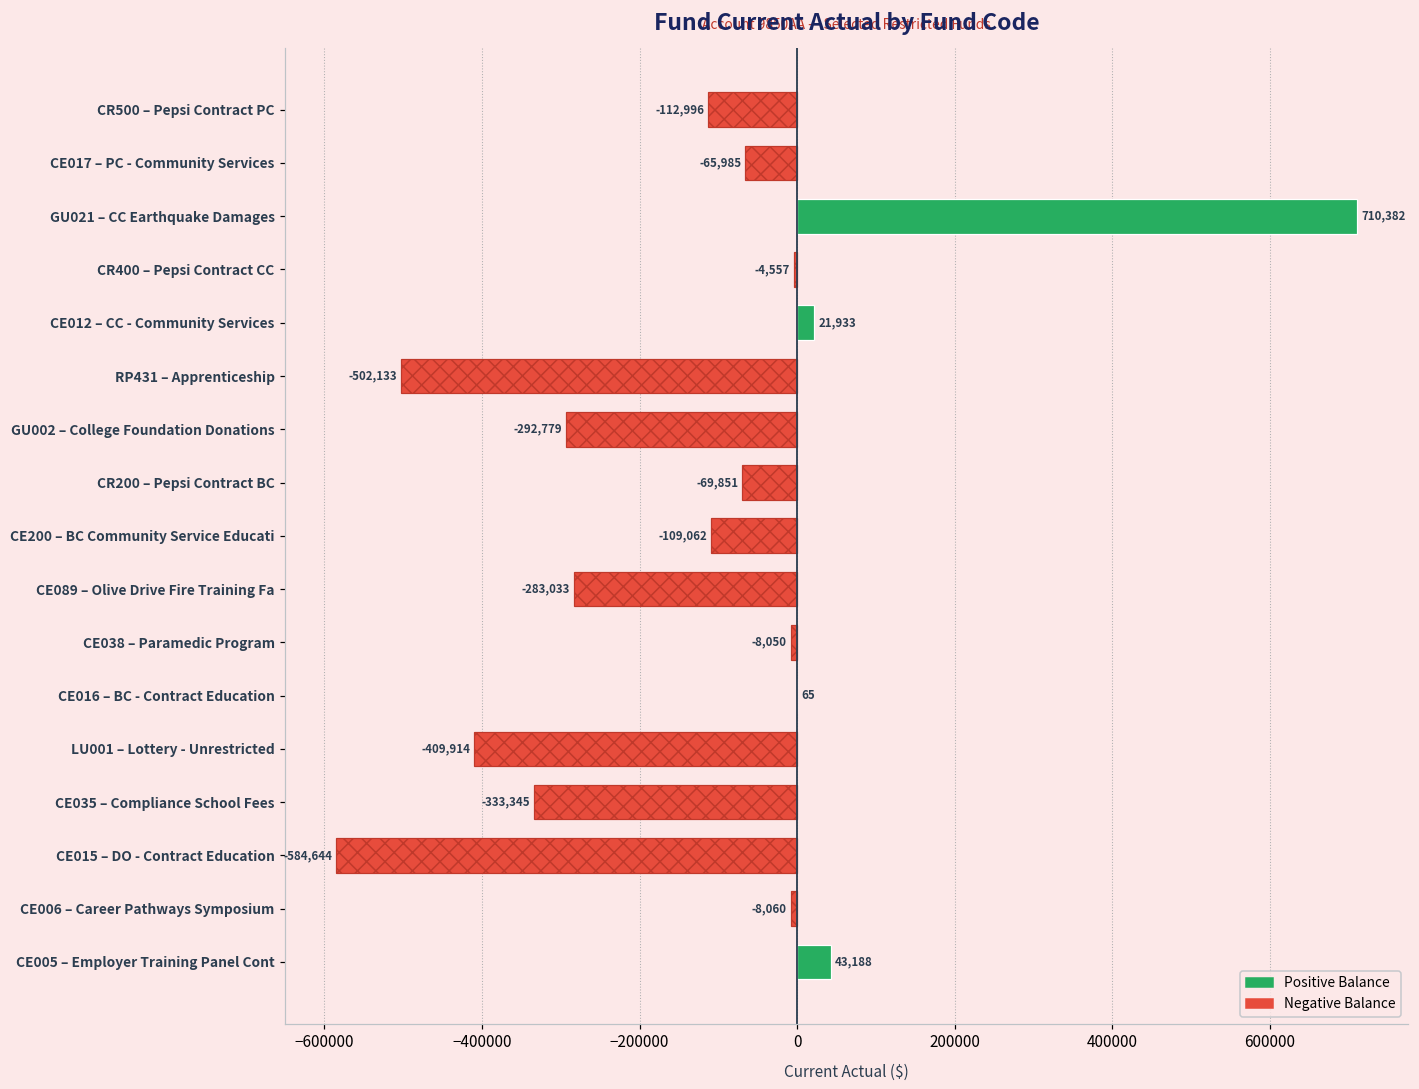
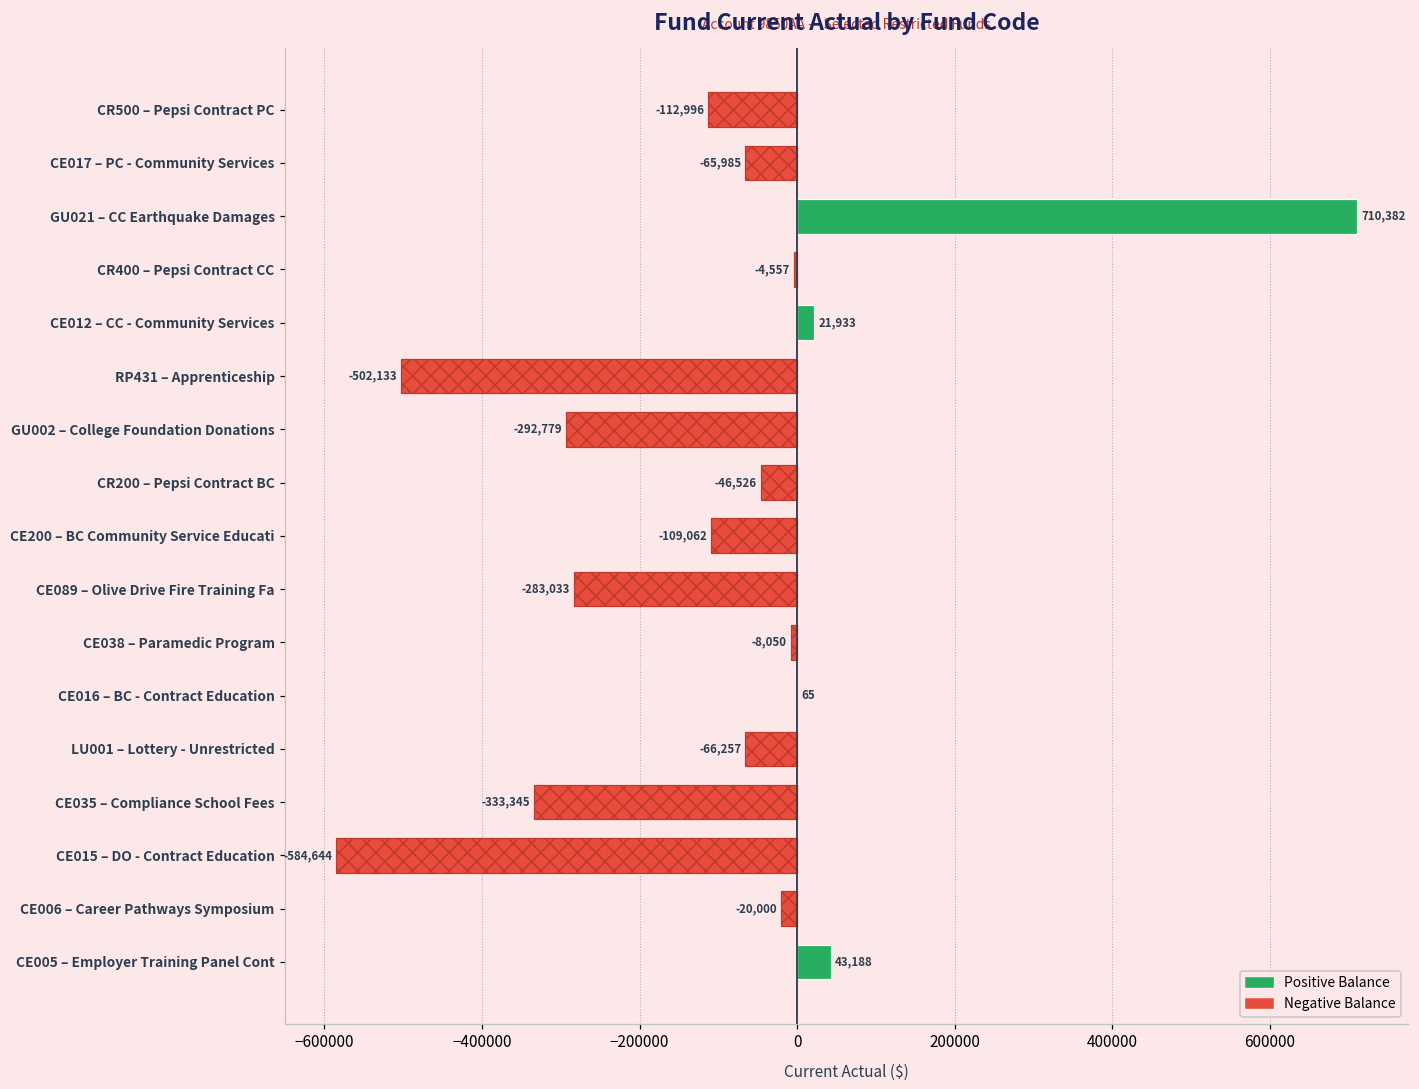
CR200 – Pepsi Contract BC: -69,851 -> -46,526
LU001 – Lottery - Unrestricted: -409,914 -> -66,257
CE006 – Career Pathways Symposium: -8,060 -> -20,000
